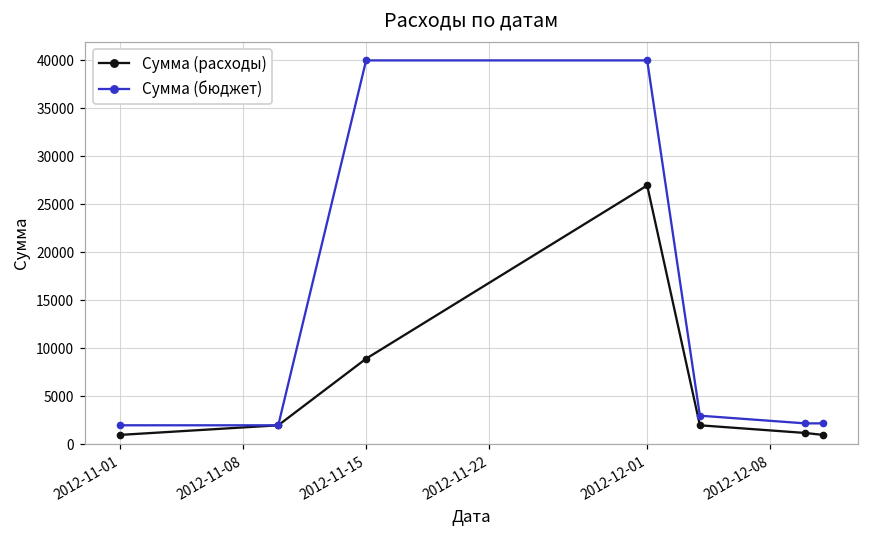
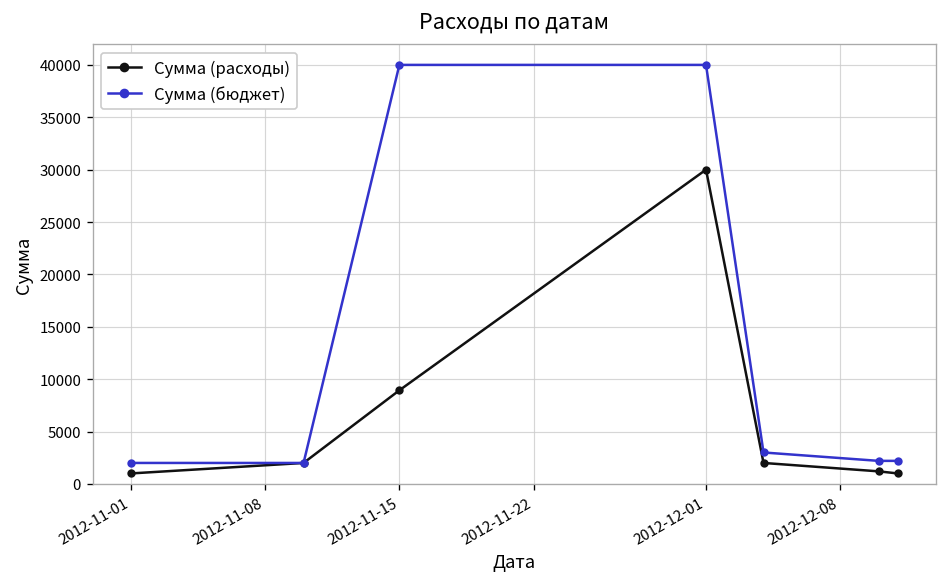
Сумма (расходы), 2012-12-01: 27000 -> 30000
